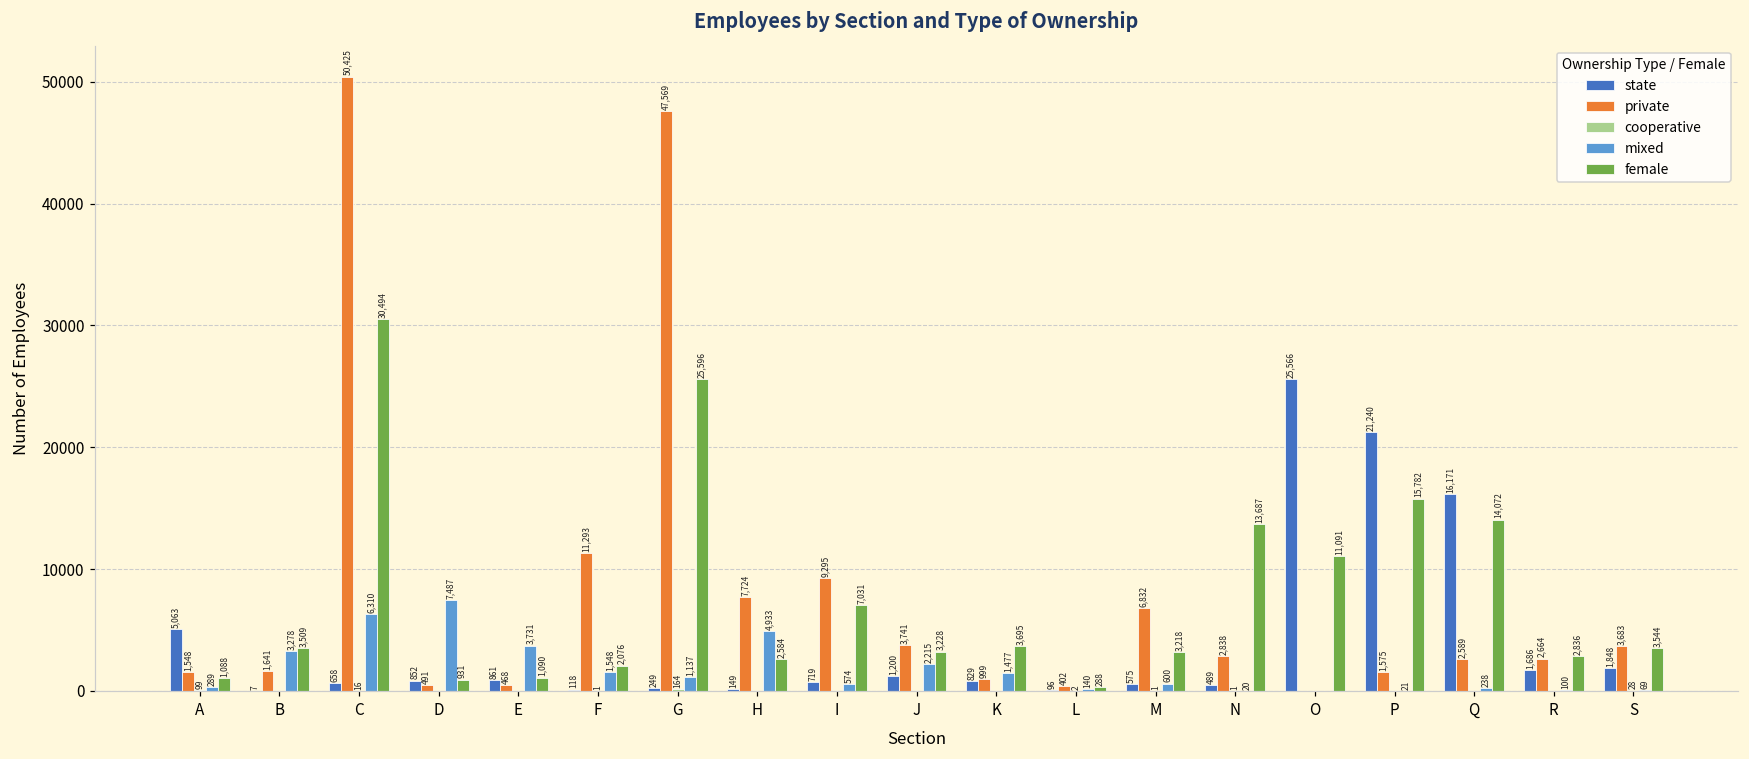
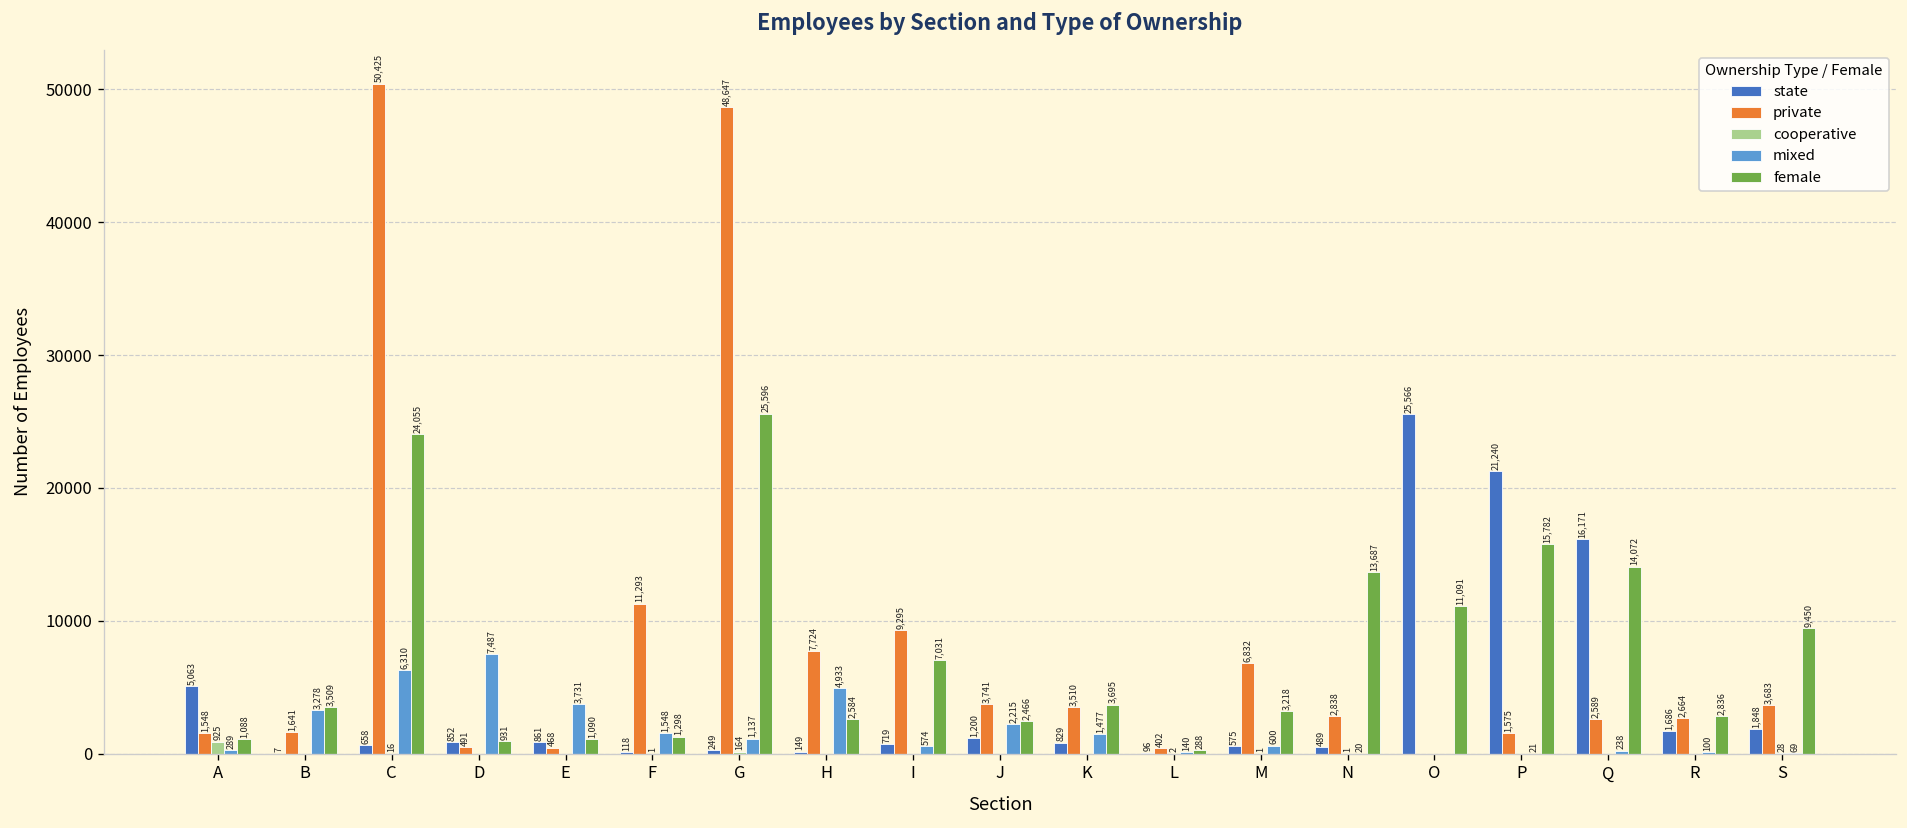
cooperative, A: 99 -> 925
female, C: 30,494 -> 24,055
female, F: 2,076 -> 1,298
private, G: 47,569 -> 48,647
female, J: 3,228 -> 2,466
private, K: 999 -> 3,510
female, S: 3,544 -> 9,450
